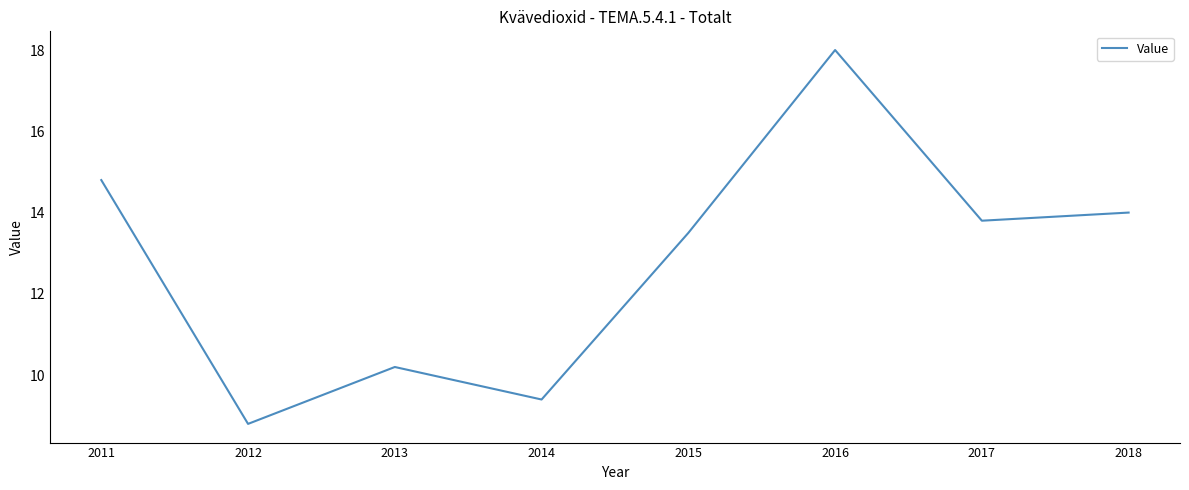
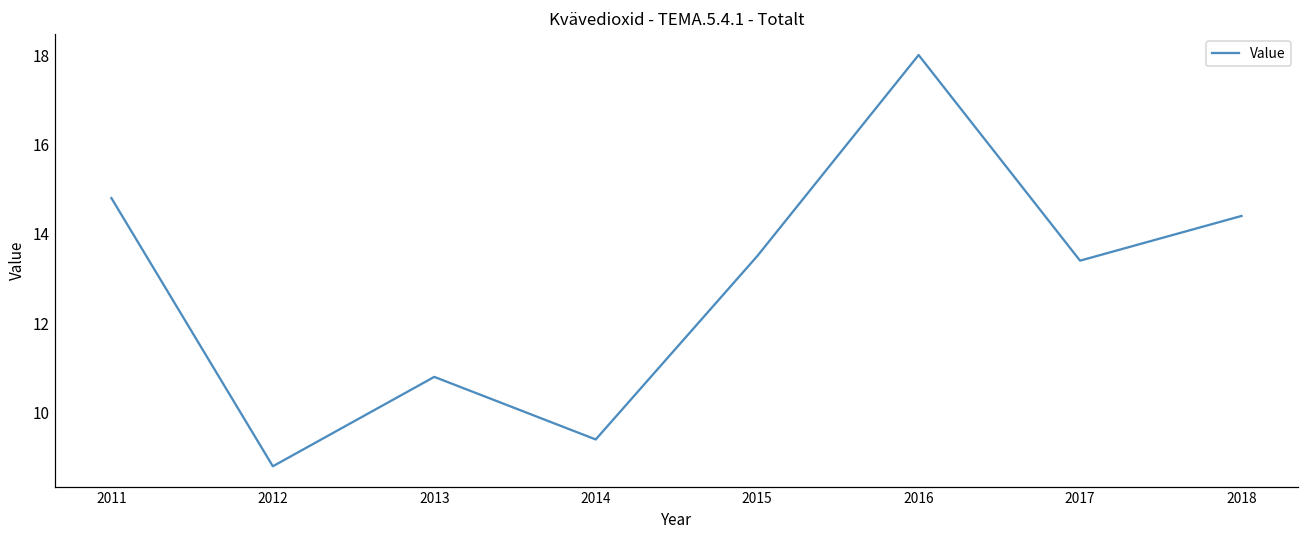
2013: 10.2 -> 10.8
2017: 13.8 -> 13.4
2018: 14.0 -> 14.4
